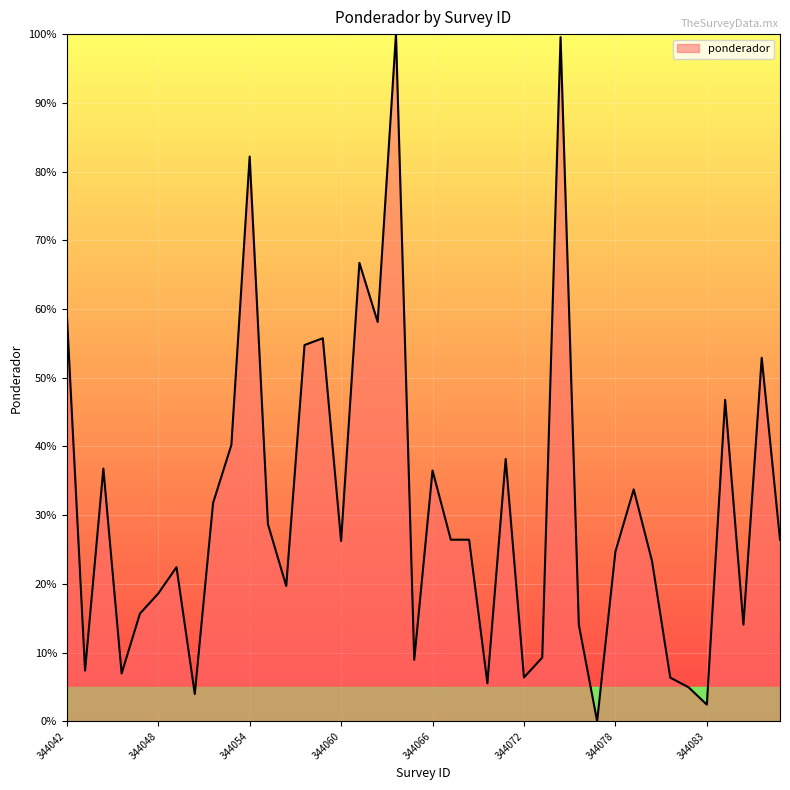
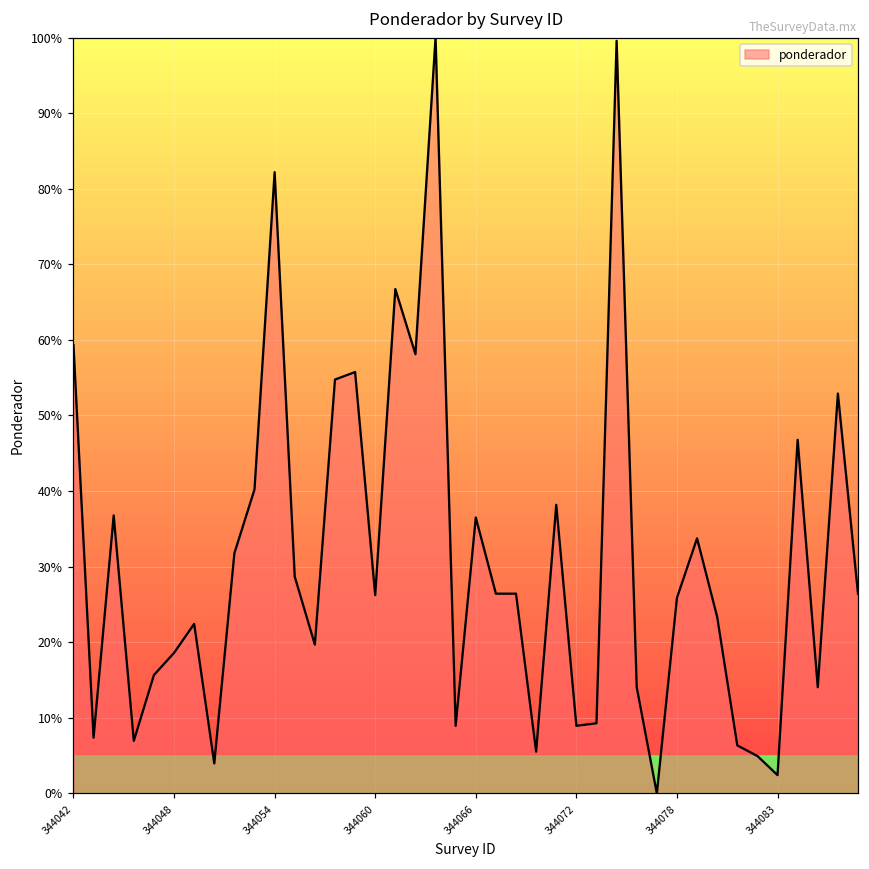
344072: 6% -> 9%
344078: 25% -> 26%
